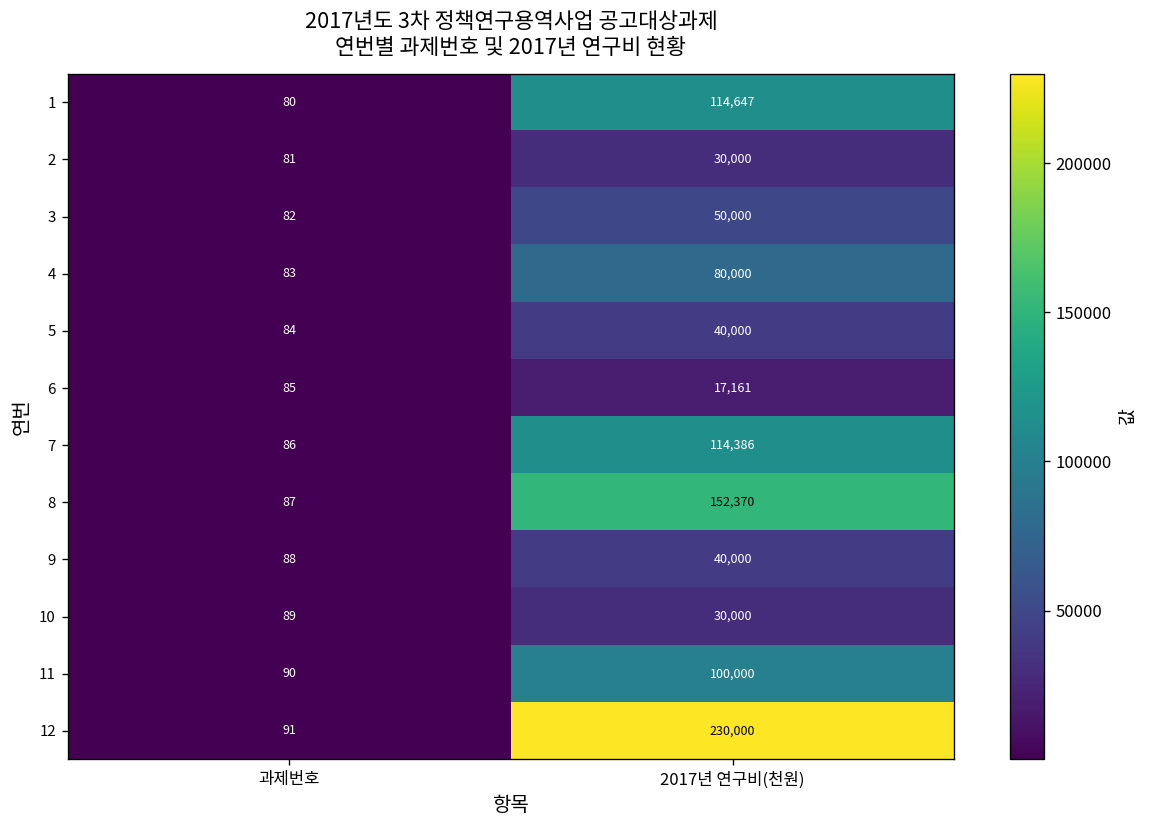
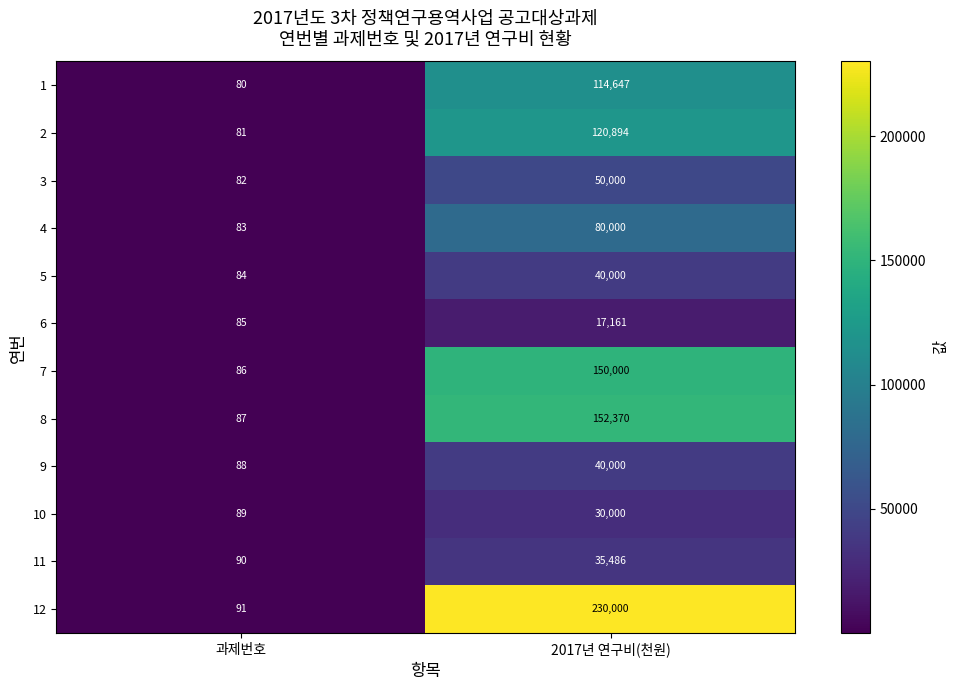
2, 2017년 연구비(천원): 30,000 -> 120,894
7, 2017년 연구비(천원): 114,386 -> 150,000
11, 2017년 연구비(천원): 100,000 -> 35,486
